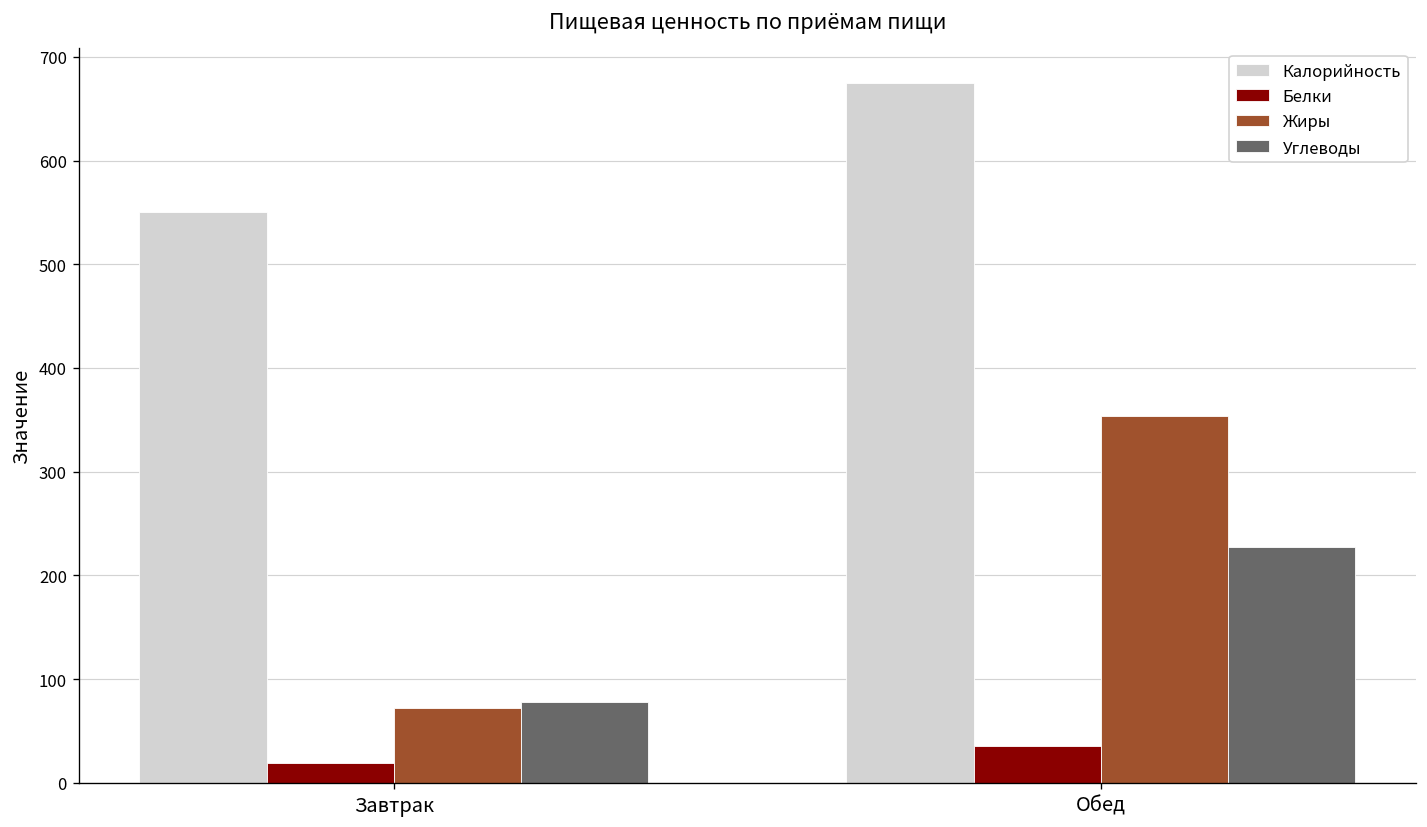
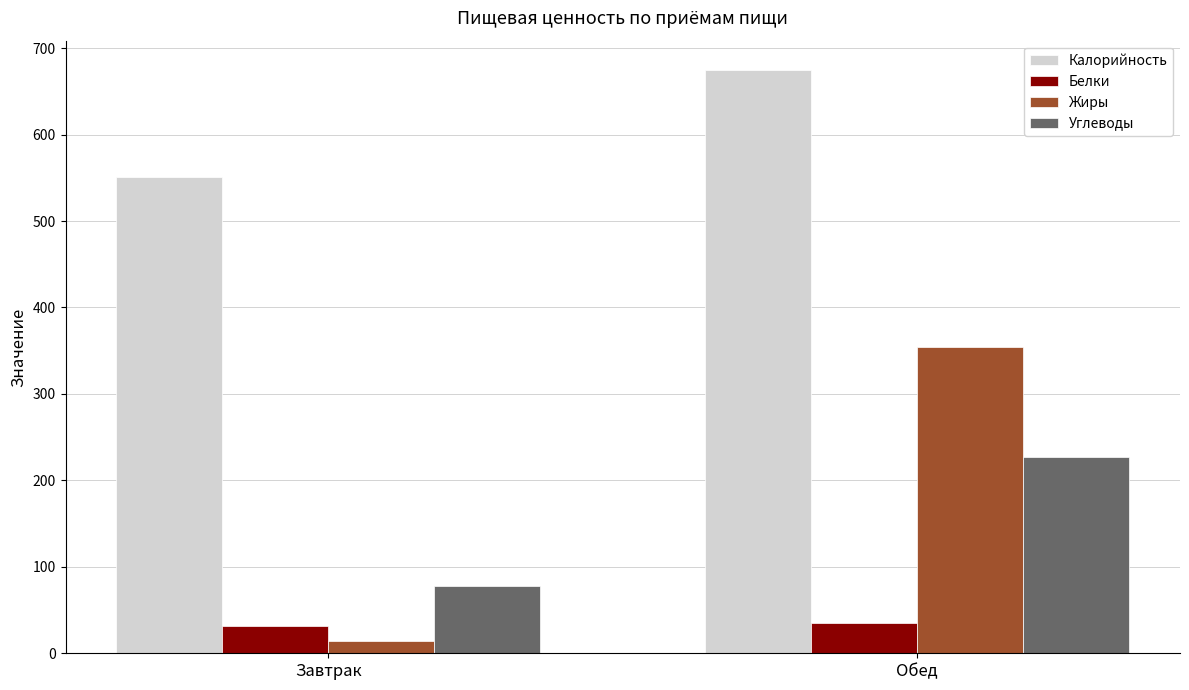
Белки, Завтрак: 20 -> 30
Жиры, Завтрак: 70 -> 10
